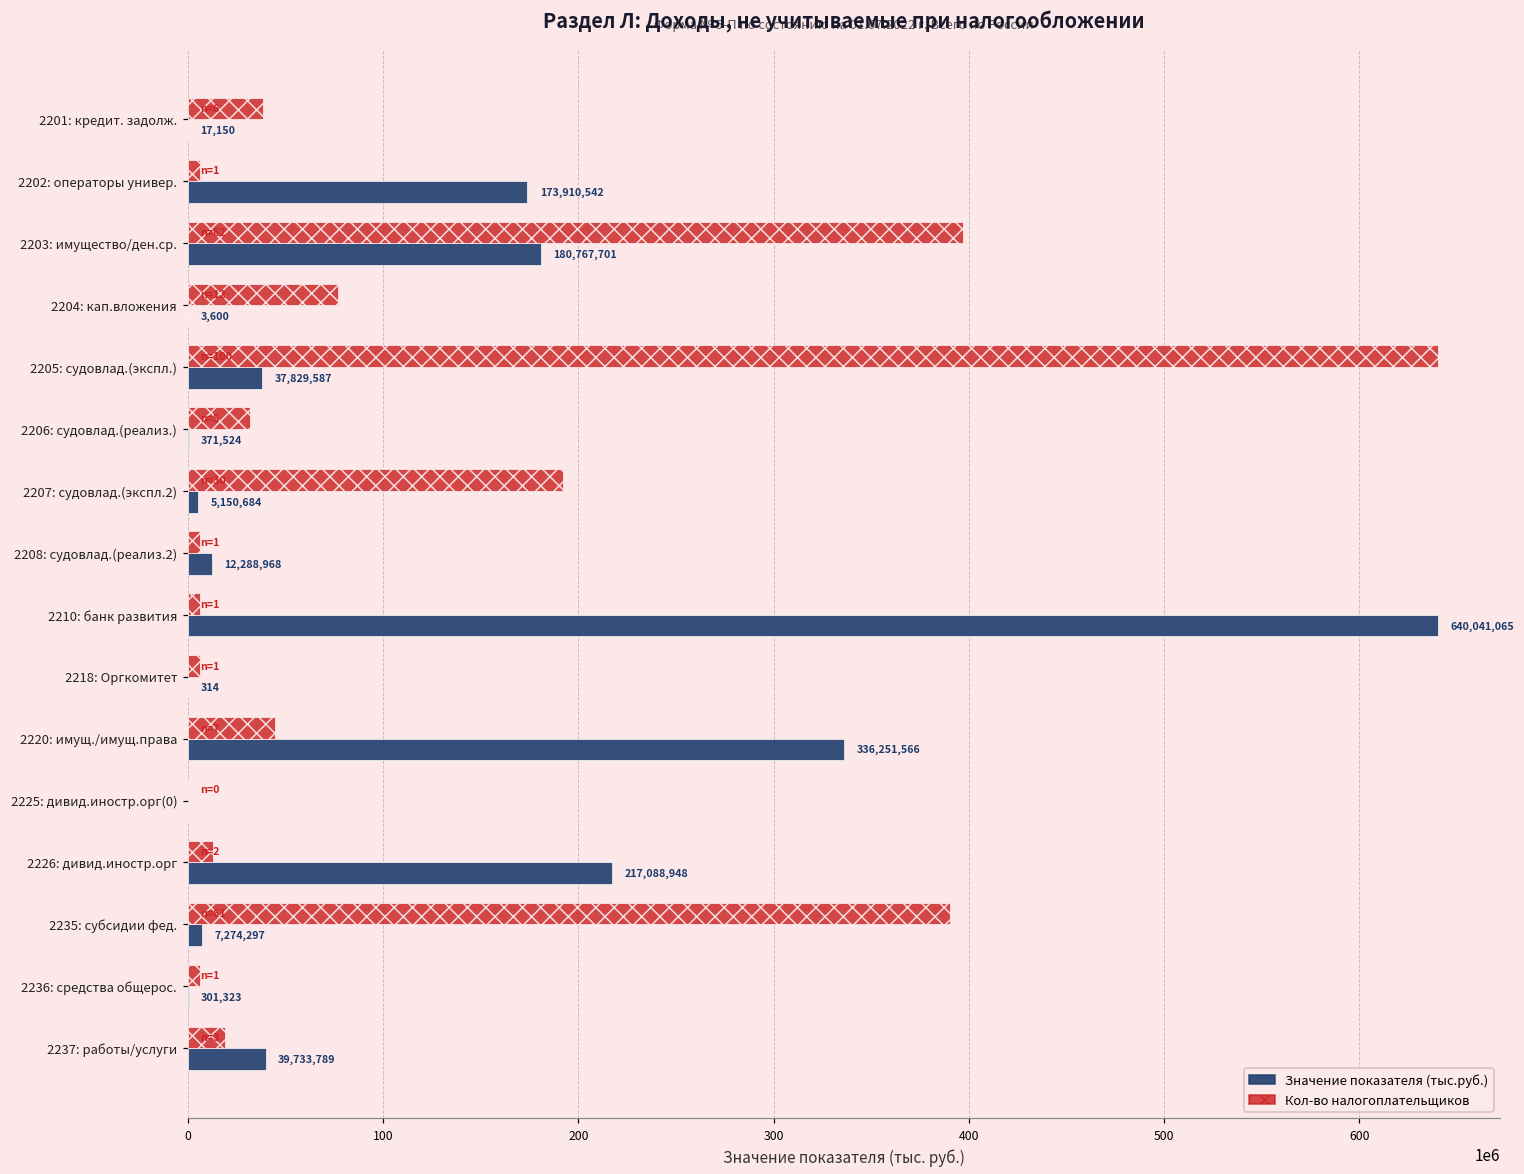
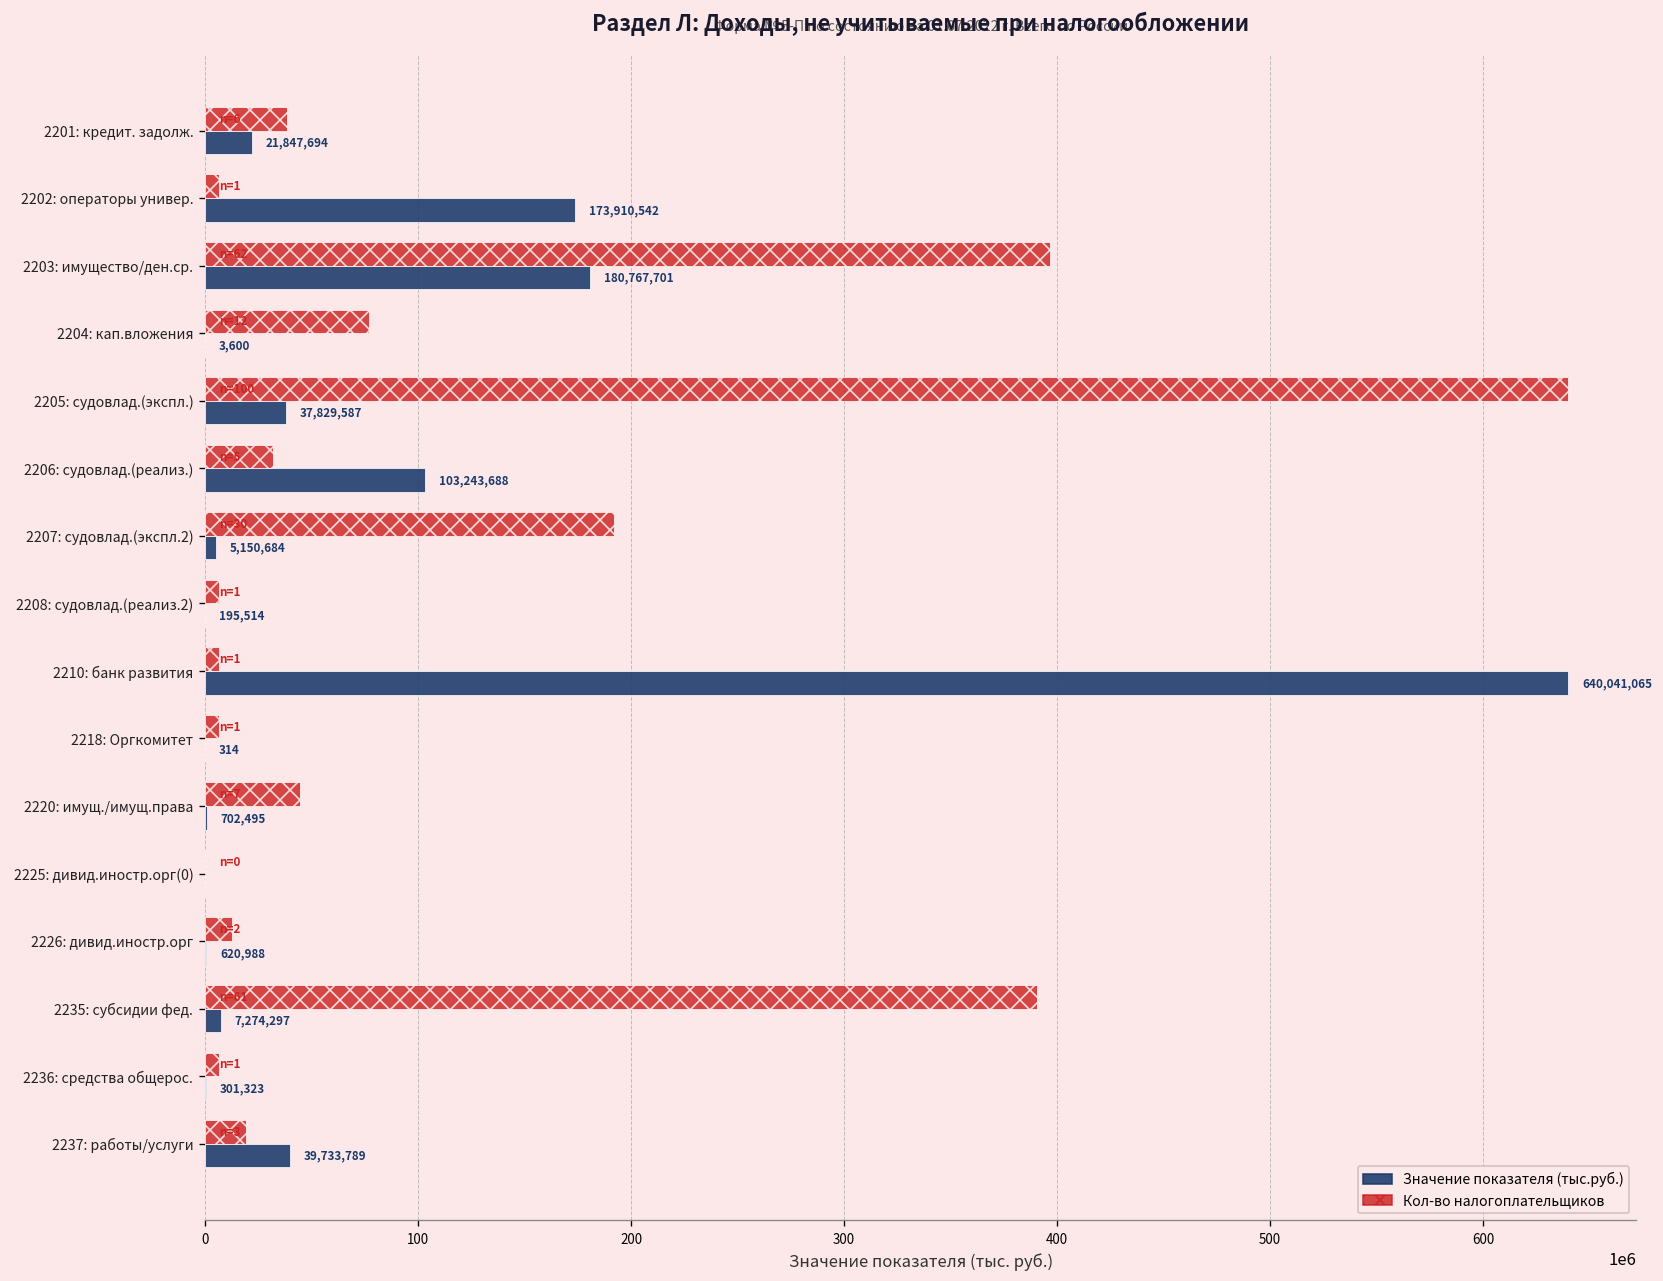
Значение показателя (тыс.руб.), 2201: кредит. задолж.: 17,150 -> 21,847,694
Значение показателя (тыс.руб.), 2206: судовлад.(реализ.): 371,524 -> 103,243,688
Значение показателя (тыс.руб.), 2208: судовлад.(реализ.2): 12,288,968 -> 195,514
Значение показателя (тыс.руб.), 2220: имущ./имущ.права: 336,251,566 -> 702,495
Значение показателя (тыс.руб.), 2226: дивид.иностр.орг: 217,088,948 -> 620,988
